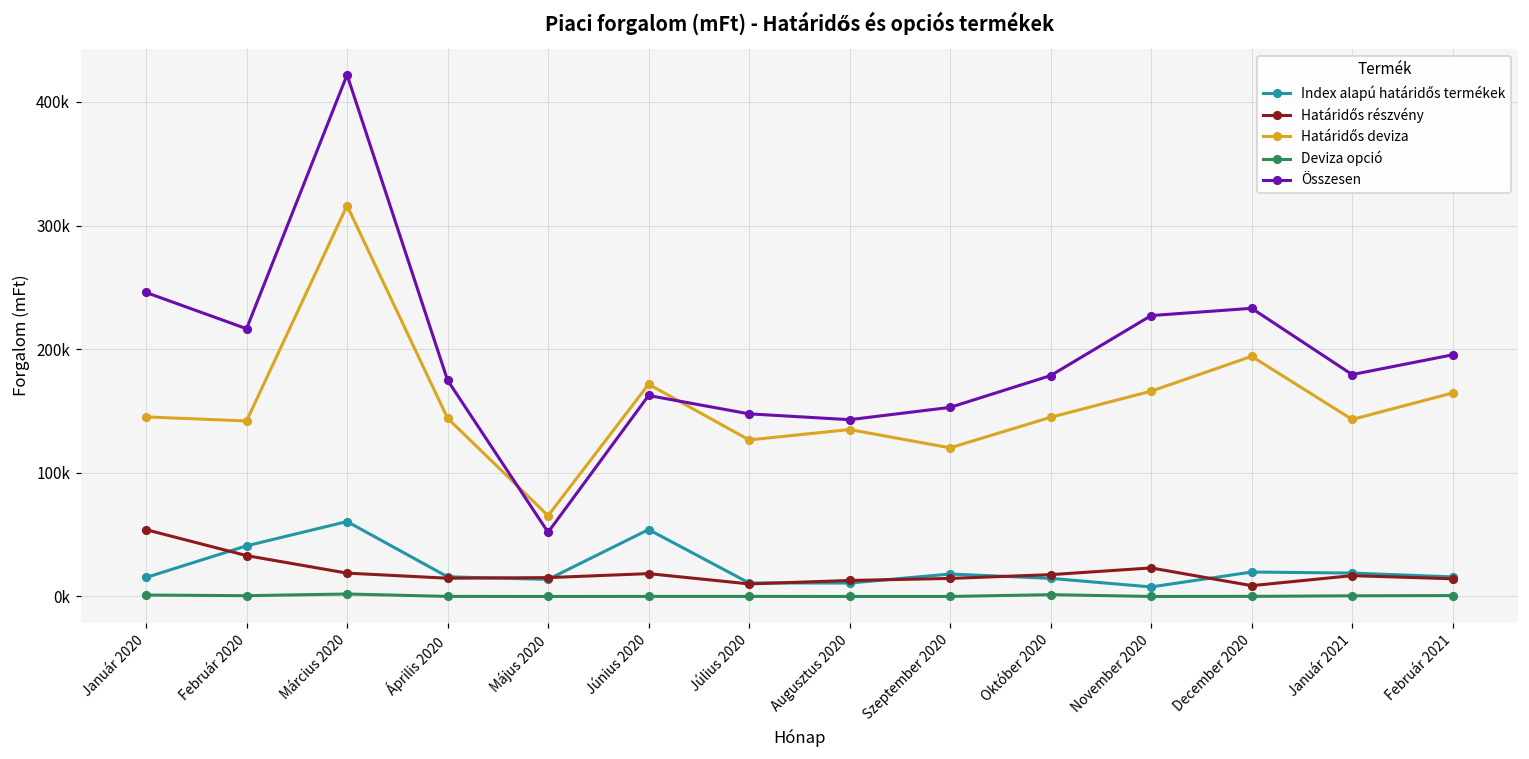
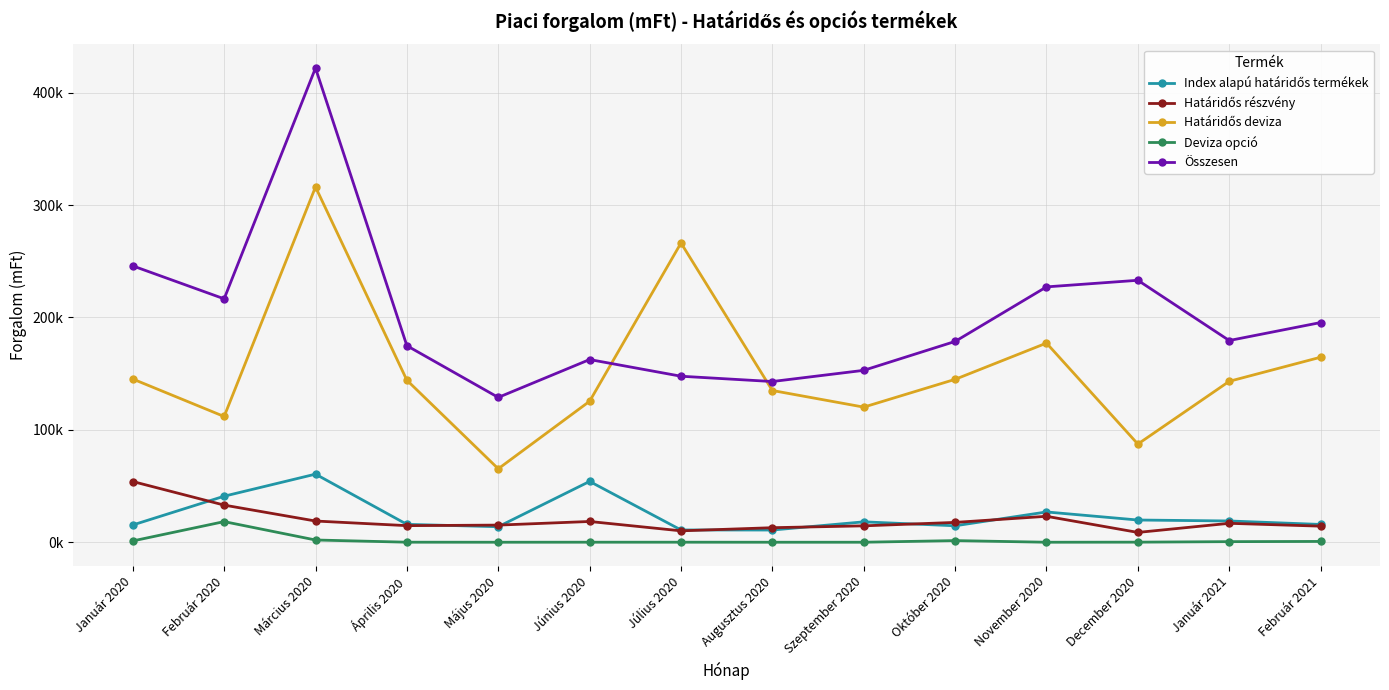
Határidős deviza, Február 2020: 142000 -> 112000
Deviza opció, Február 2020: 1000 -> 18000
Összesen, Május 2020: 52000 -> 129000
Határidős deviza, Június 2020: 172000 -> 125000
Határidős deviza, Július 2020: 127000 -> 266000
Index alapú határidős termékek, November 2020: 8000 -> 27000
Határidős deviza, November 2020: 166000 -> 177000
Határidős deviza, December 2020: 194000 -> 87000
